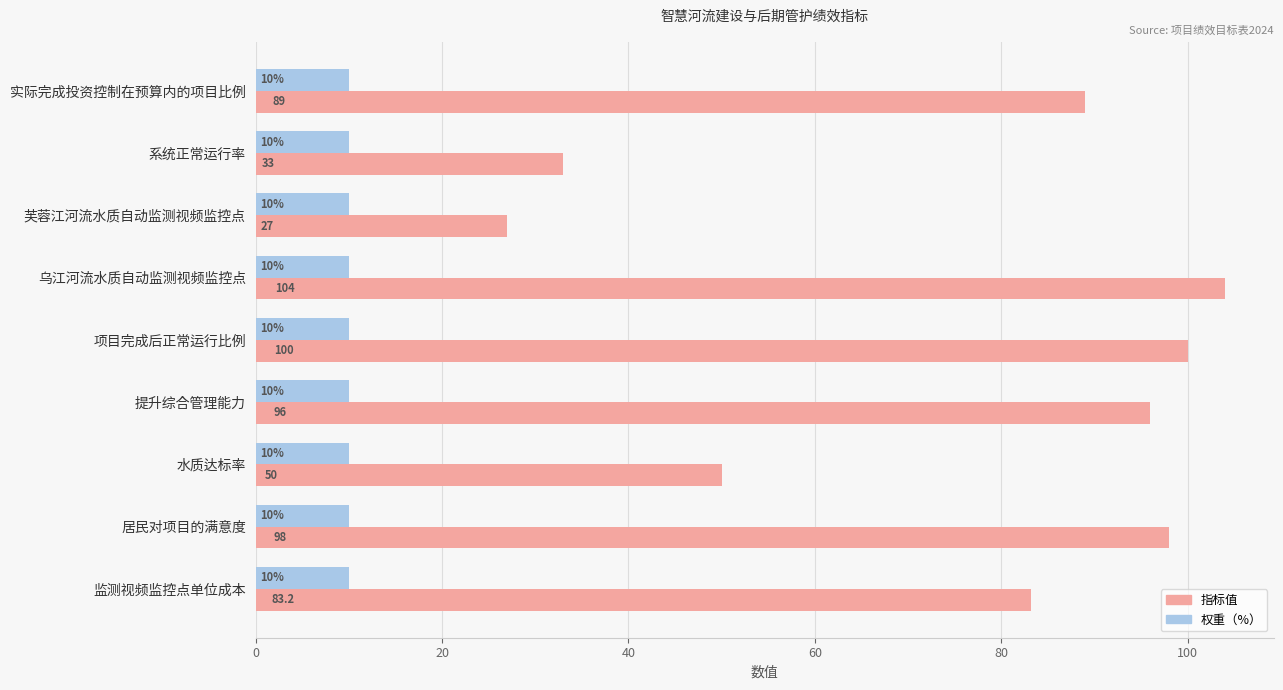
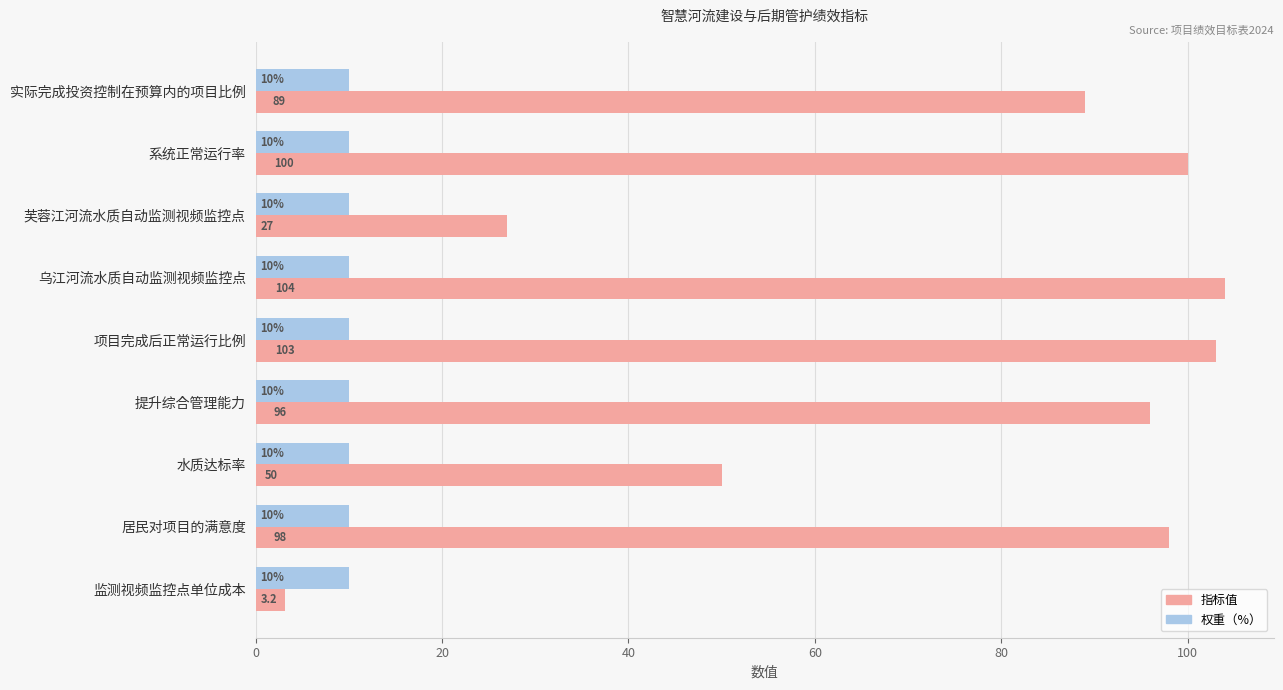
指标值, 系统正常运行率: 33 -> 100
指标值, 项目完成后正常运行比例: 100 -> 103
指标值, 监测视频监控点单位成本: 83.2 -> 3.2
